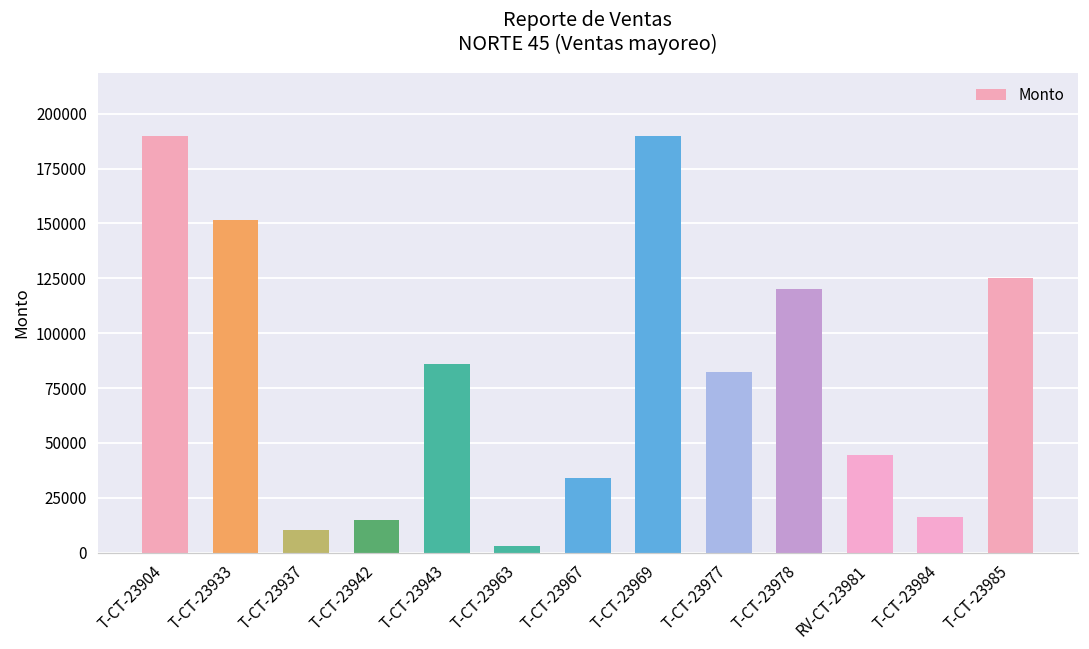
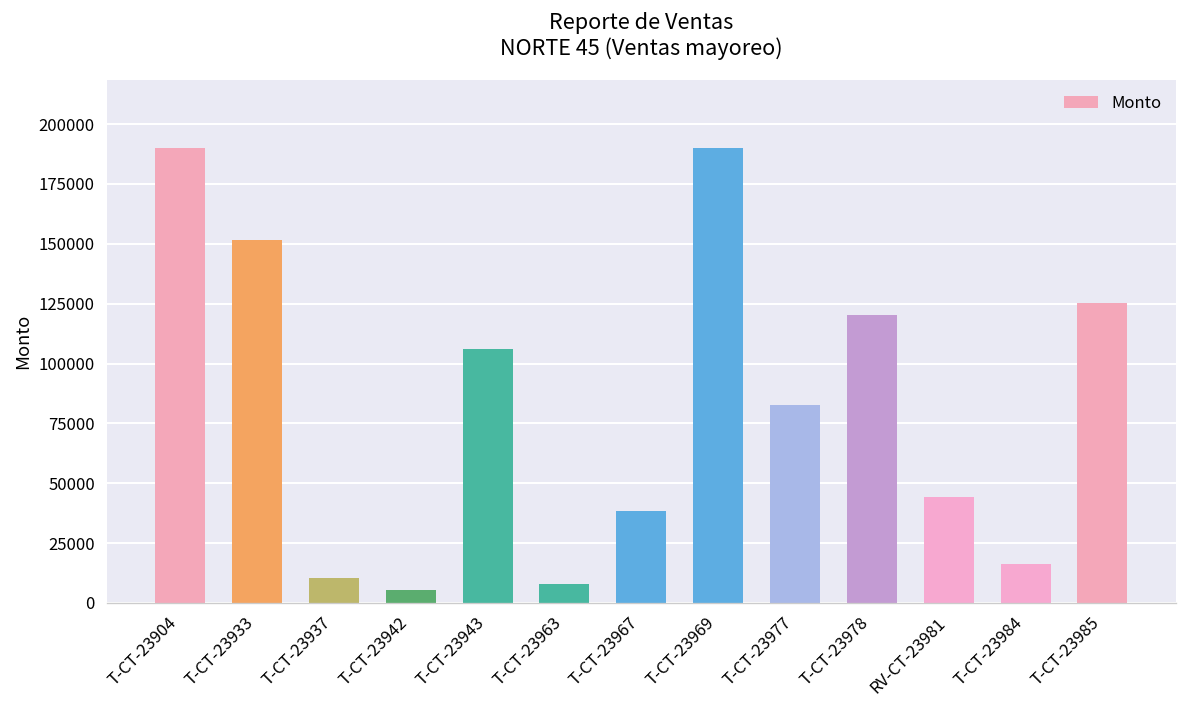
T-CT-23942: 15000 -> 5000
T-CT-23943: 86000 -> 106000
T-CT-23963: 3000 -> 8000
T-CT-23967: 34000 -> 38000
